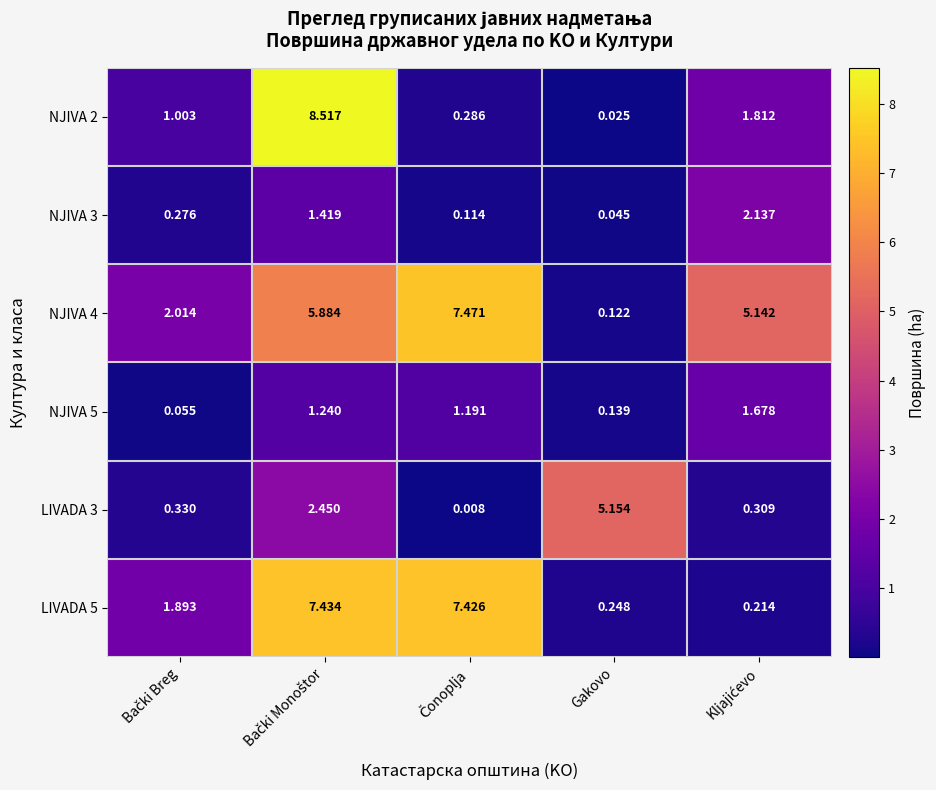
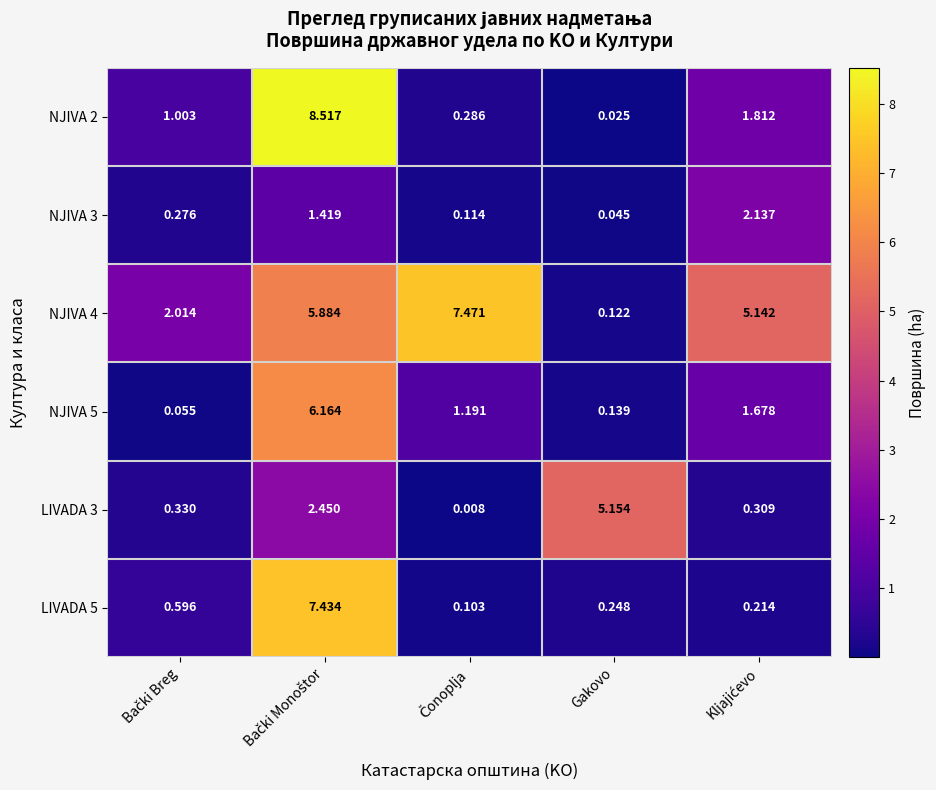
NJIVA 5, Bački Monoštor: 1.240 -> 6.164
LIVADA 5, Bački Breg: 1.893 -> 0.596
LIVADA 5, Čonoplja: 7.426 -> 0.103
